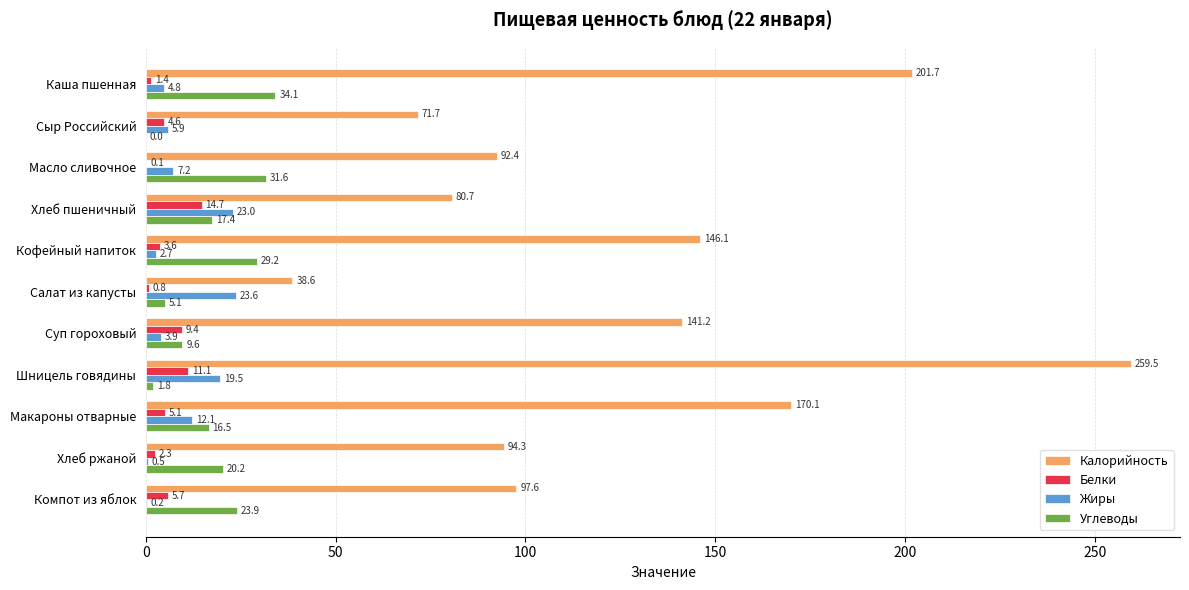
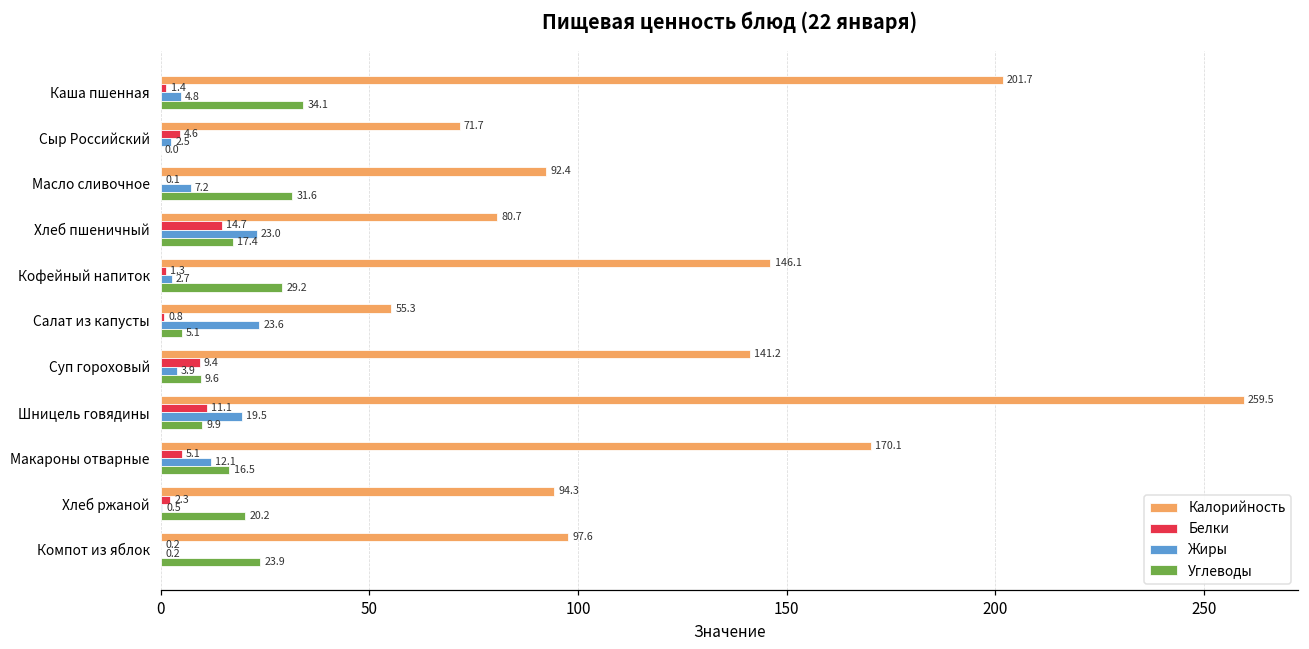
Жиры, Сыр Российский: 5.9 -> 2.5
Белки, Кофейный напиток: 3.6 -> 1.3
Калорийность, Салат из капусты: 38.6 -> 55.3
Углеводы, Шницель говядины: 1.8 -> 9.9
Белки, Компот из яблок: 5.7 -> 0.2
